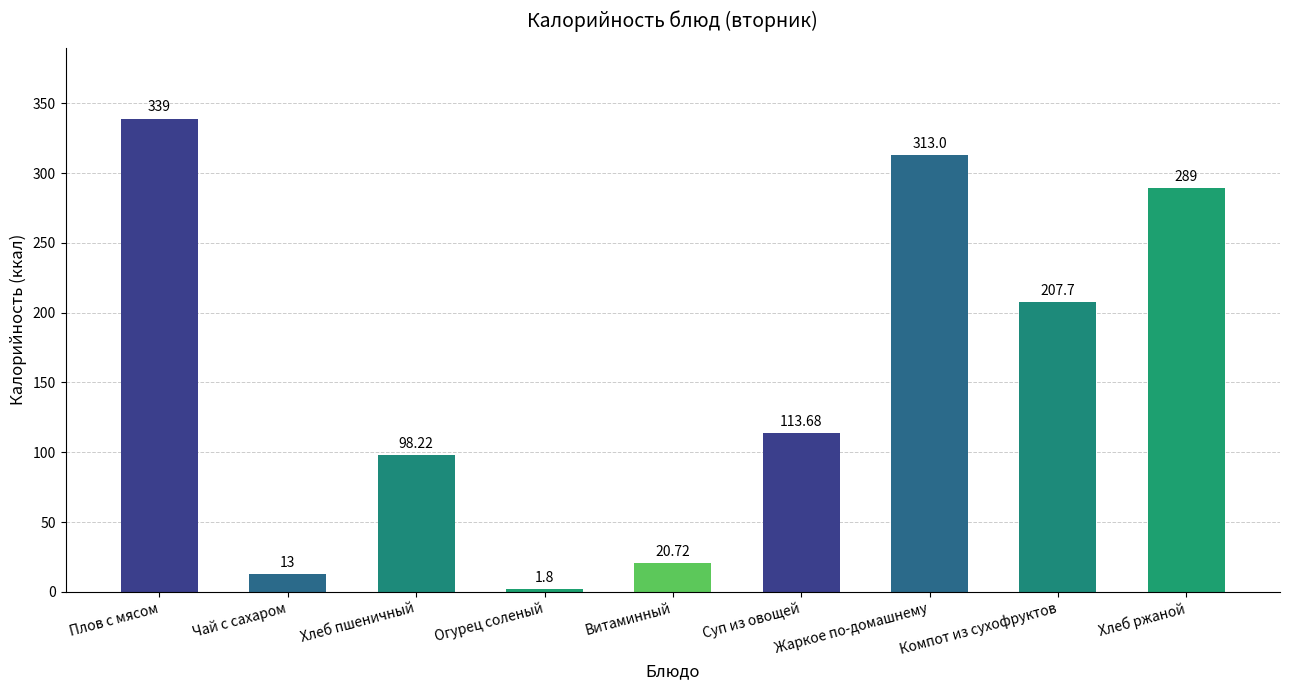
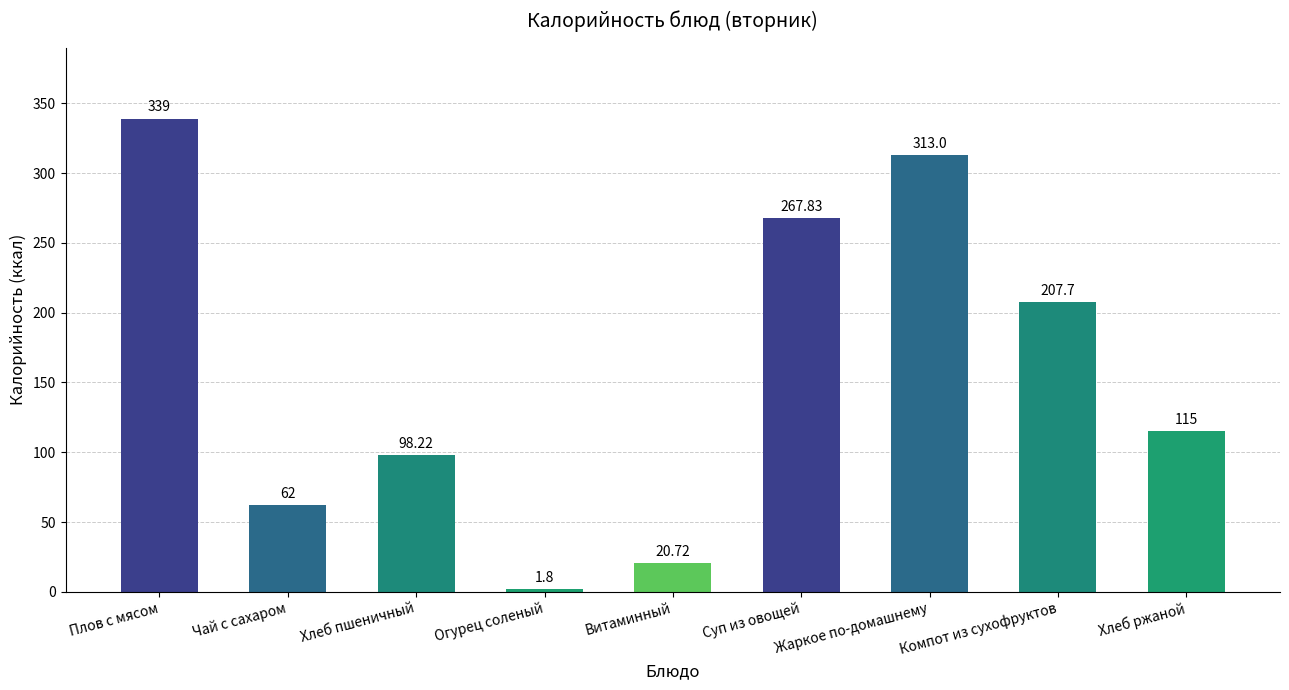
Чай с сахаром: 13 -> 62
Суп из овощей: 113.68 -> 267.83
Хлеб ржаной: 289 -> 115
